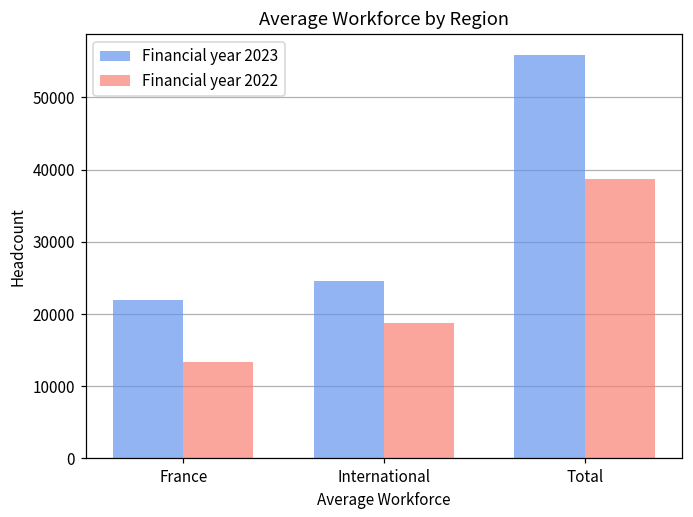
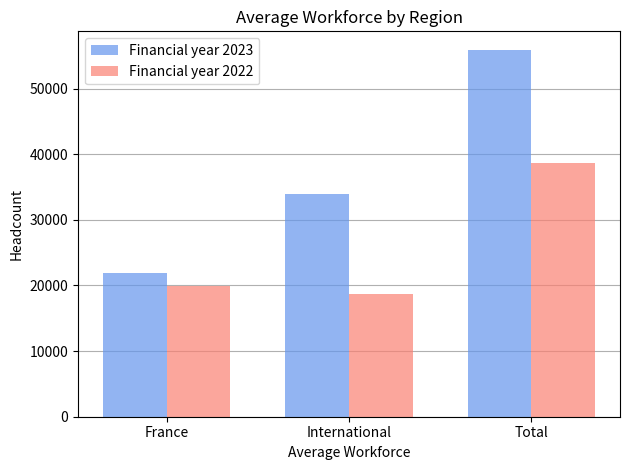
Financial year 2022, France: 13000 -> 20000
Financial year 2023, International: 25000 -> 34000
